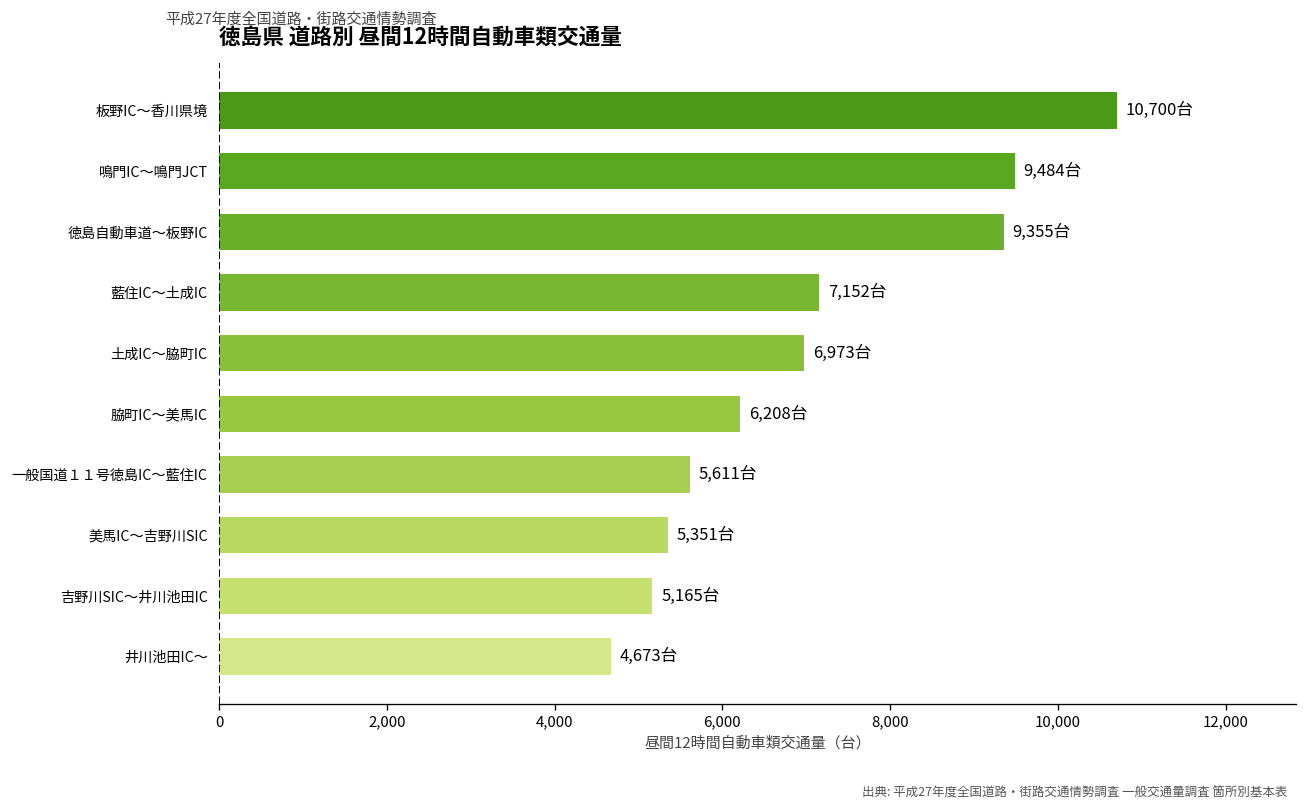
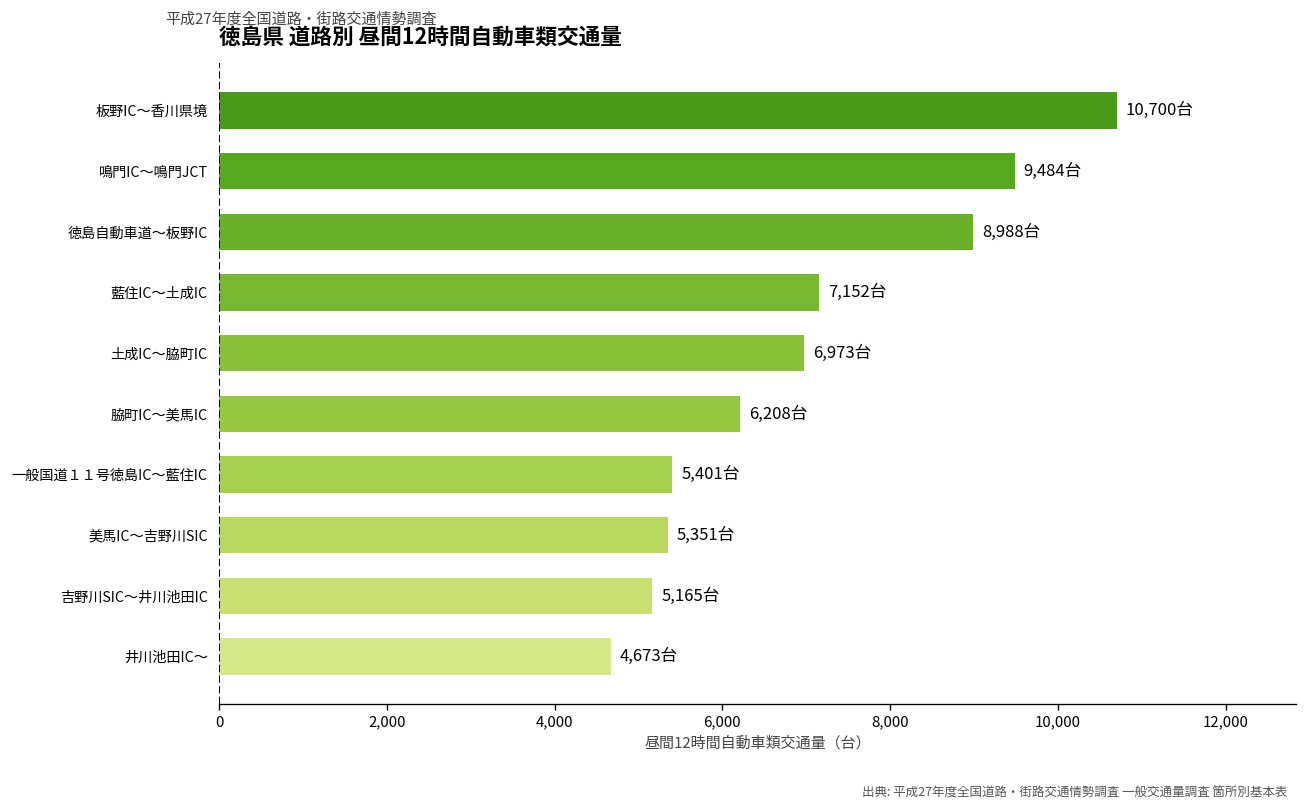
徳島自動車道～板野IC: 9,355台 -> 8,988台
一般国道１１号徳島IC～藍住IC: 5,611台 -> 5,401台
